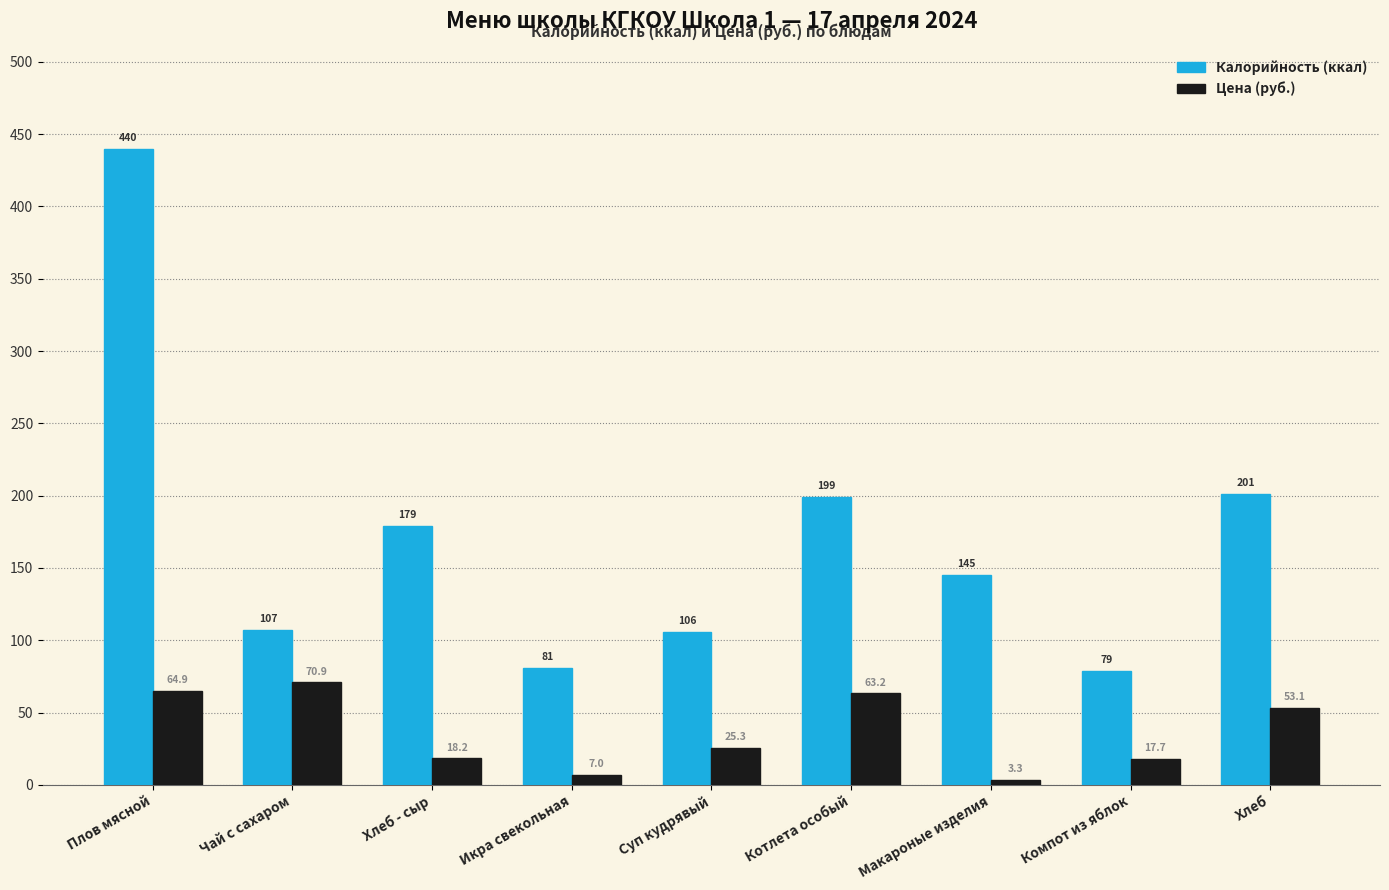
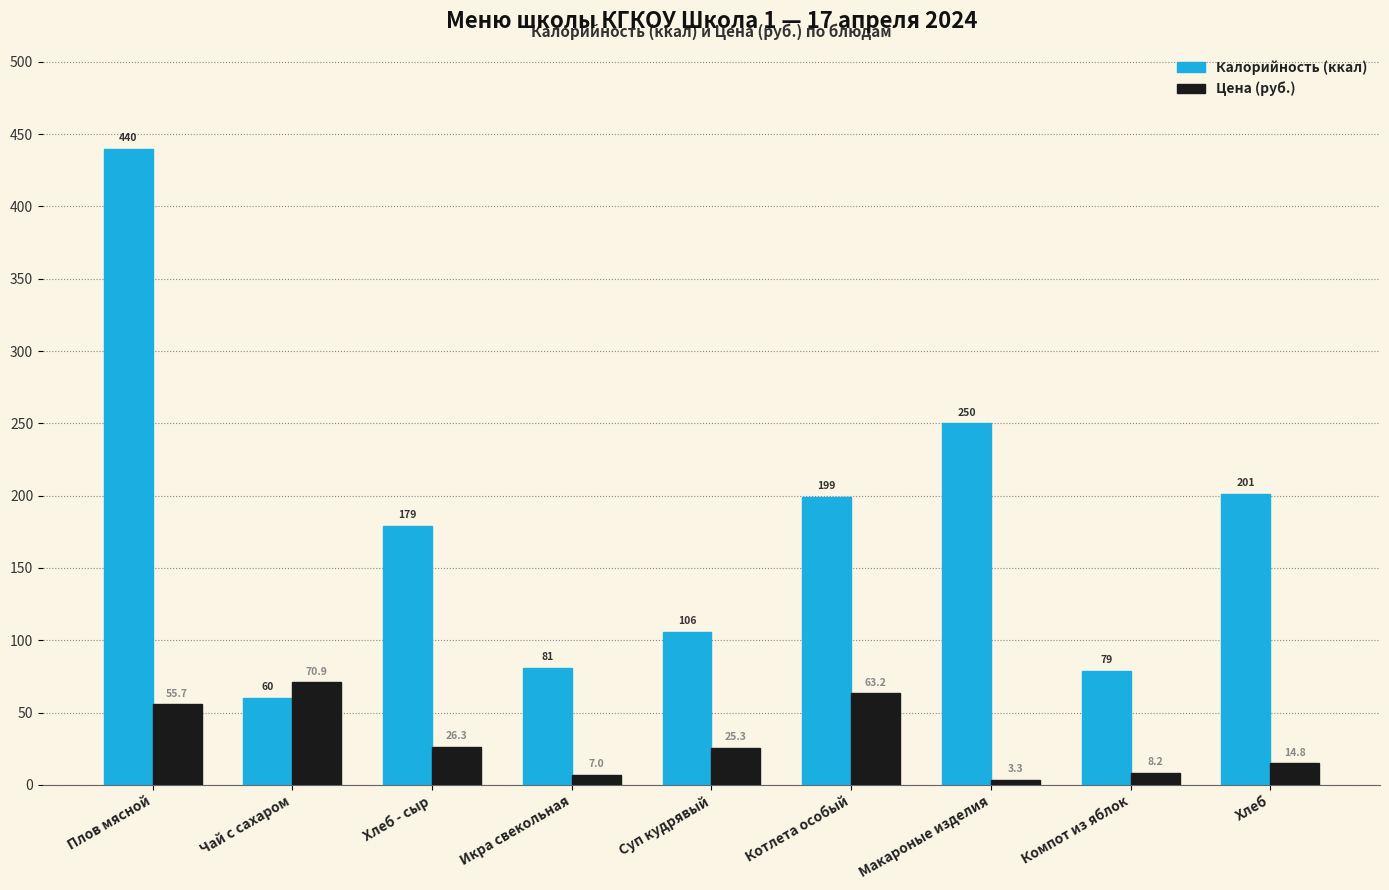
Цена (руб.), Плов мясной: 64.9 -> 55.7
Калорийность (ккал), Чай с сахаром: 107 -> 60
Цена (руб.), Хлеб - сыр: 18.2 -> 26.3
Калорийность (ккал), Макароные изделия: 145 -> 250
Цена (руб.), Компот из яблок: 17.7 -> 8.2
Цена (руб.), Хлеб: 53.1 -> 14.8
